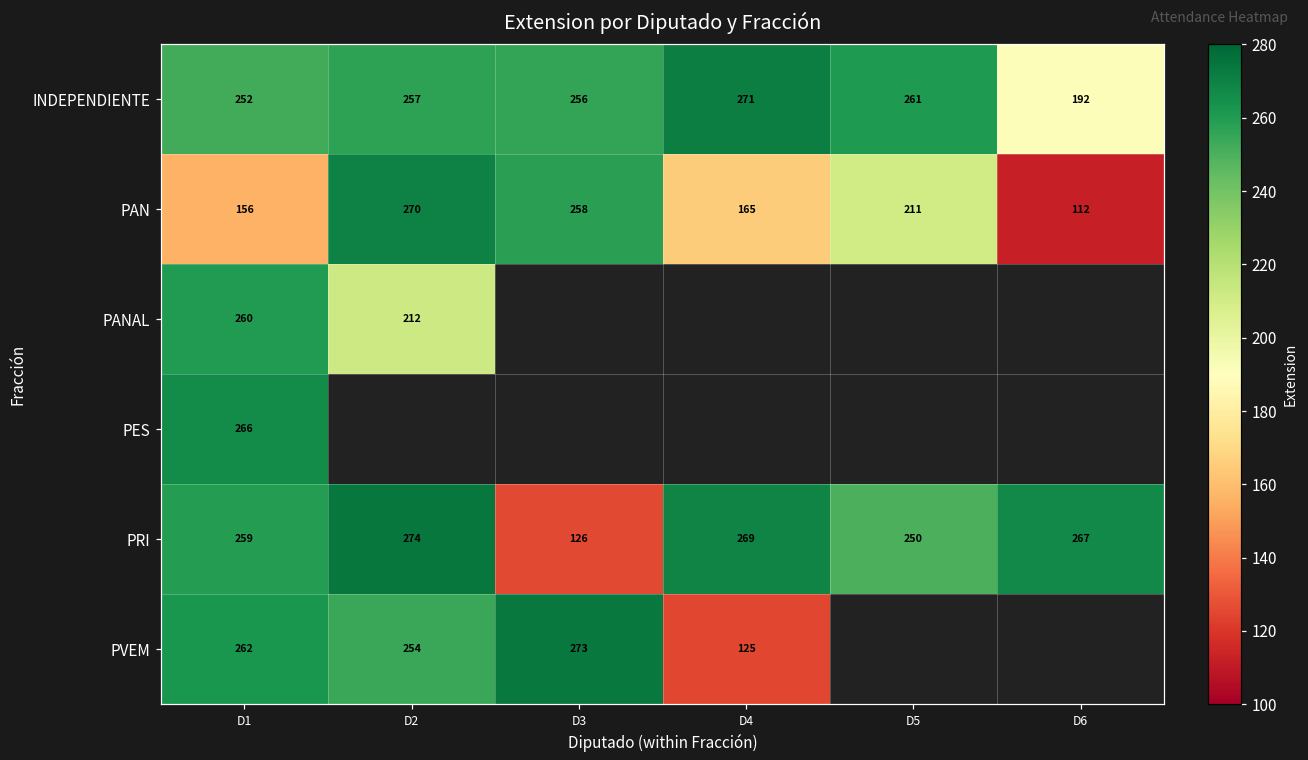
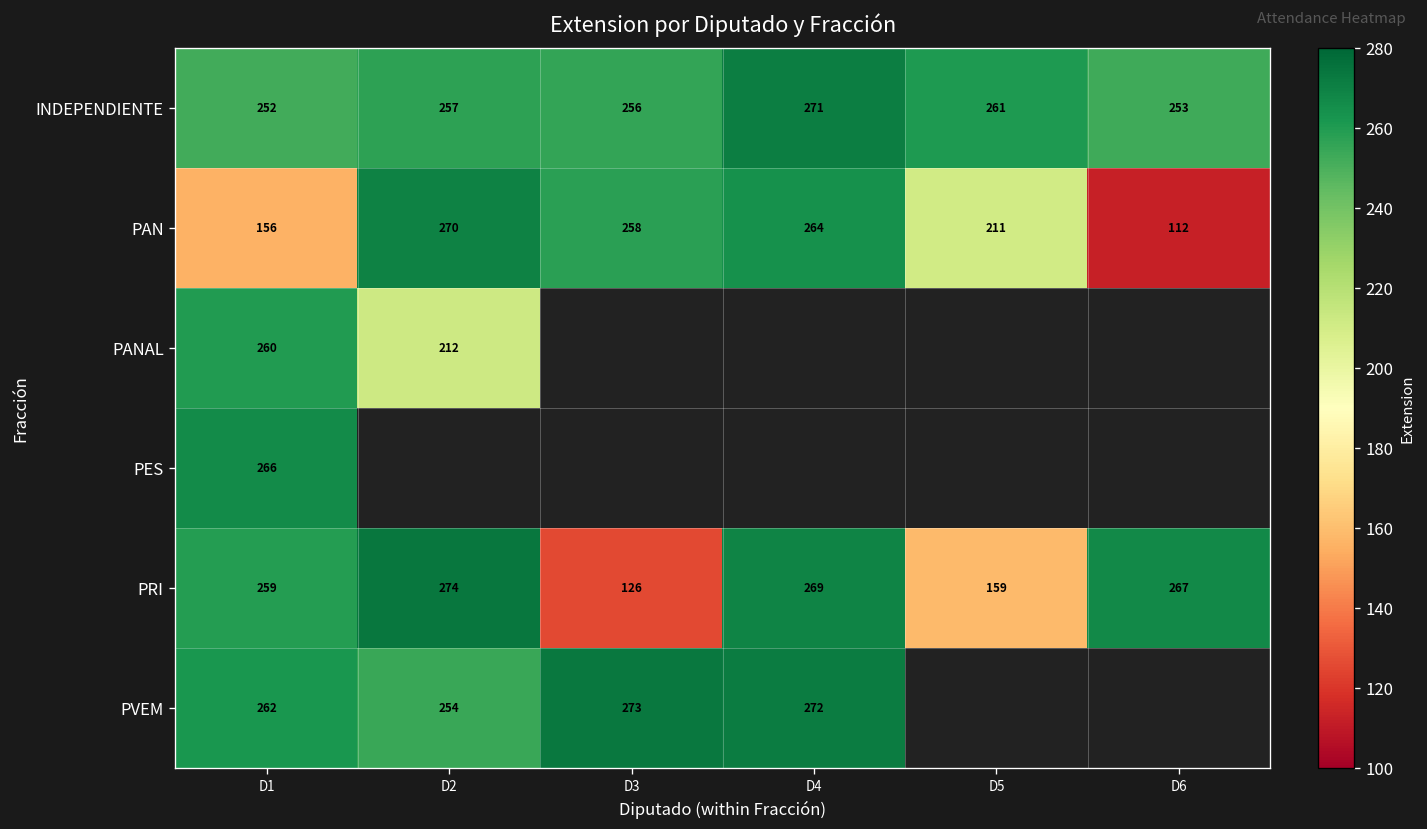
INDEPENDIENTE, D6: 192 -> 253
PAN, D4: 165 -> 264
PRI, D5: 250 -> 159
PVEM, D4: 125 -> 272
